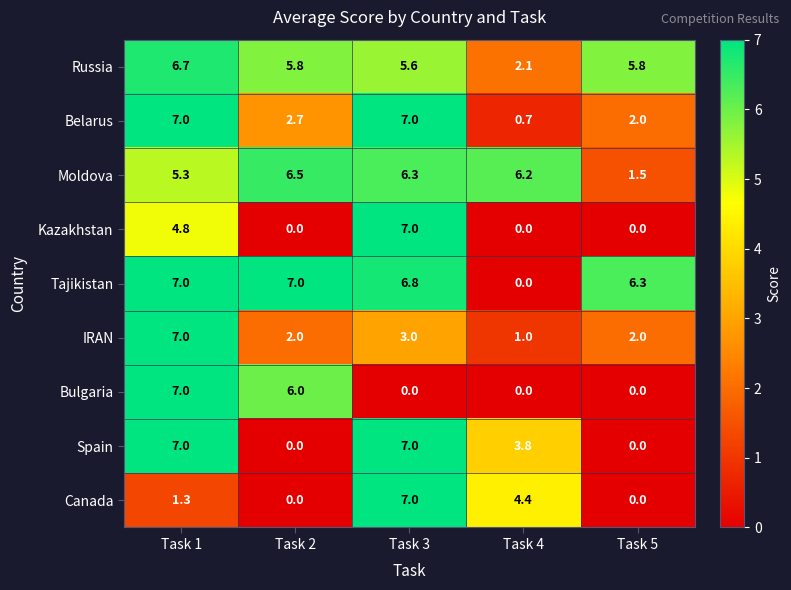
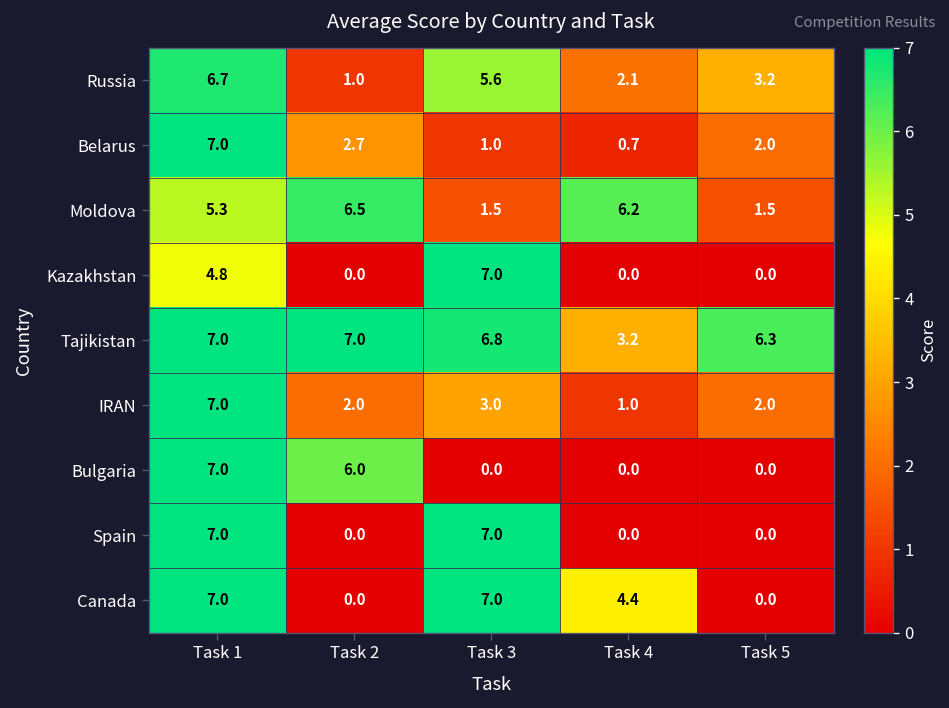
Russia, Task 2: 5.8 -> 1.0
Russia, Task 5: 5.8 -> 3.2
Belarus, Task 3: 7.0 -> 1.0
Moldova, Task 3: 6.3 -> 1.5
Tajikistan, Task 4: 0.0 -> 3.2
Spain, Task 4: 3.8 -> 0.0
Canada, Task 1: 1.3 -> 7.0
